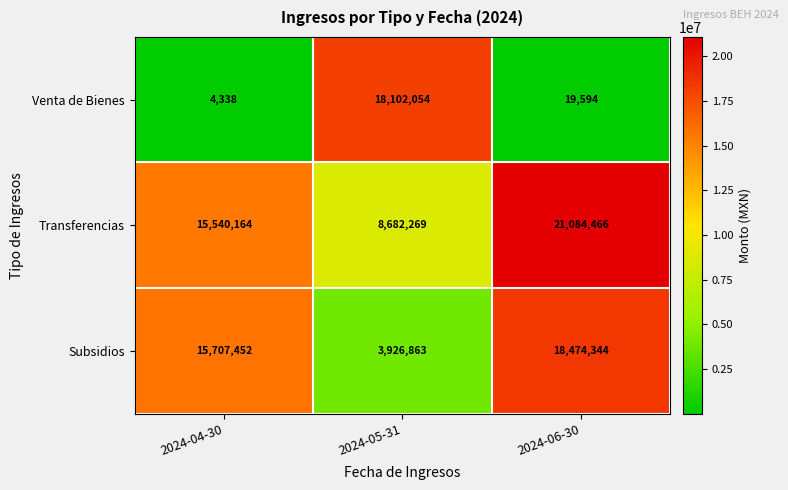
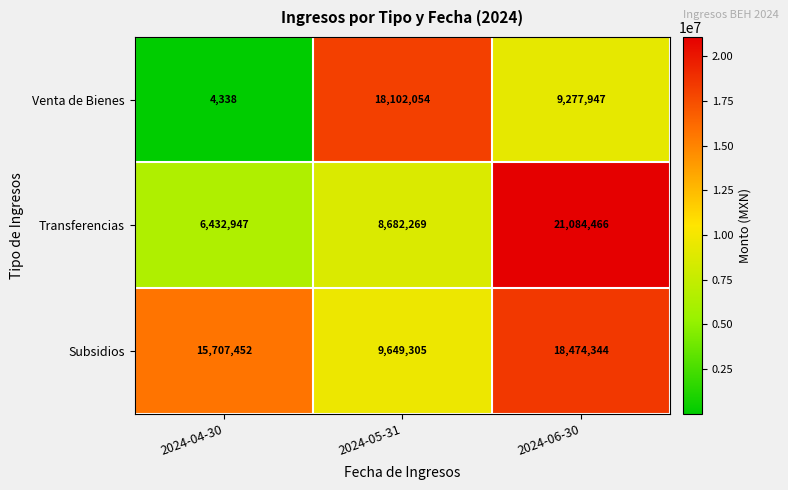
Venta de Bienes, 2024-06-30: 19,594 -> 9,277,947
Transferencias, 2024-04-30: 15,540,164 -> 6,432,947
Subsidios, 2024-05-31: 3,926,863 -> 9,649,305
